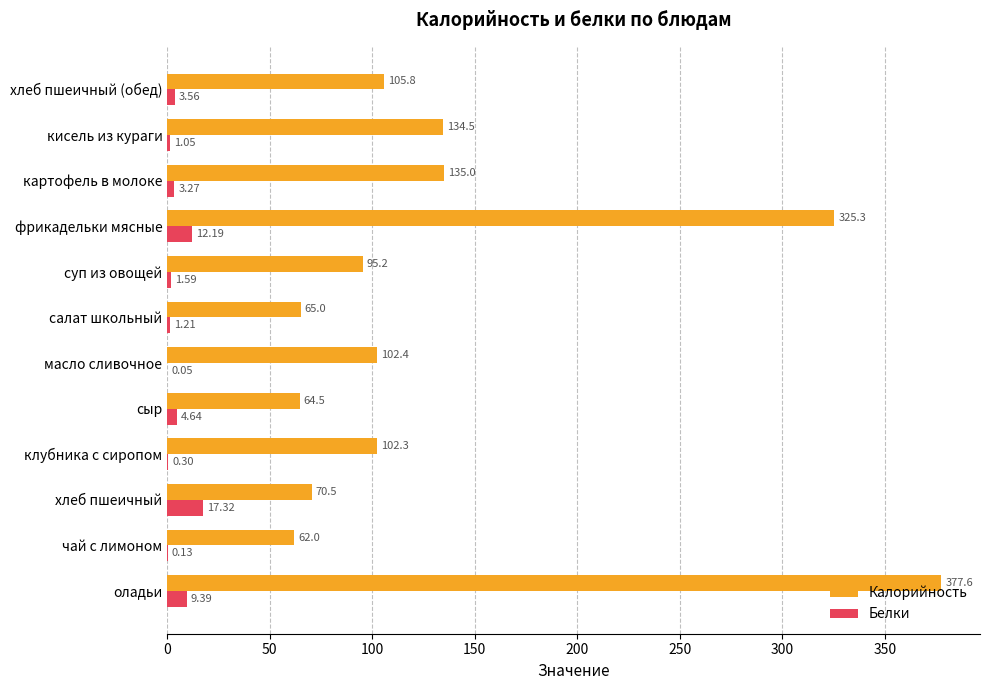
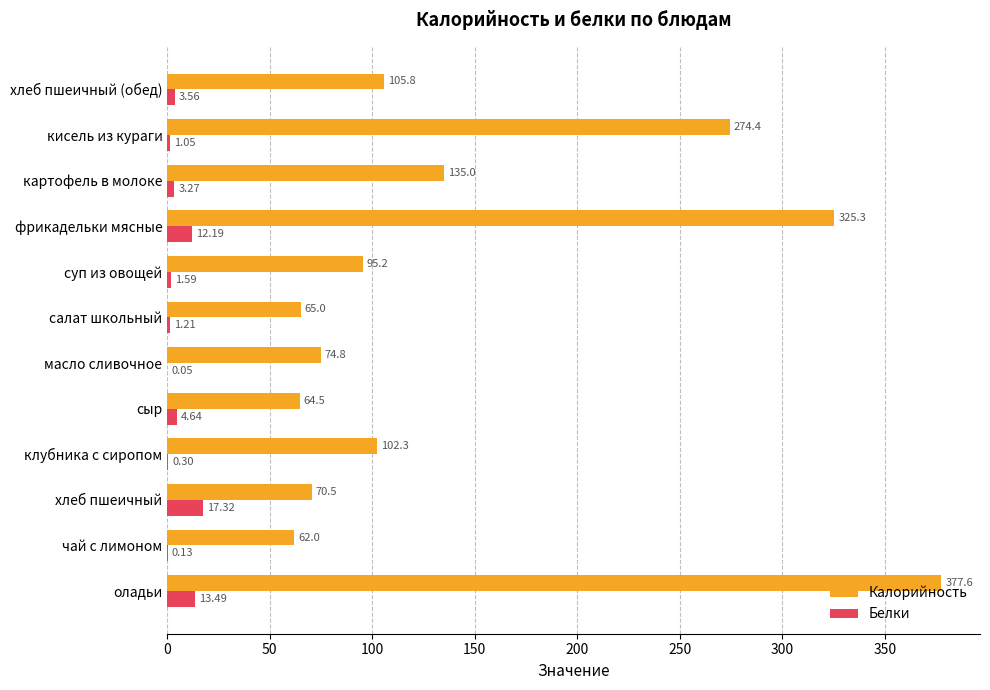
Калорийность, кисель из кураги: 134.5 -> 274.4
Калорийность, масло сливочное: 102.4 -> 74.8
Белки, оладьи: 9.39 -> 13.49
